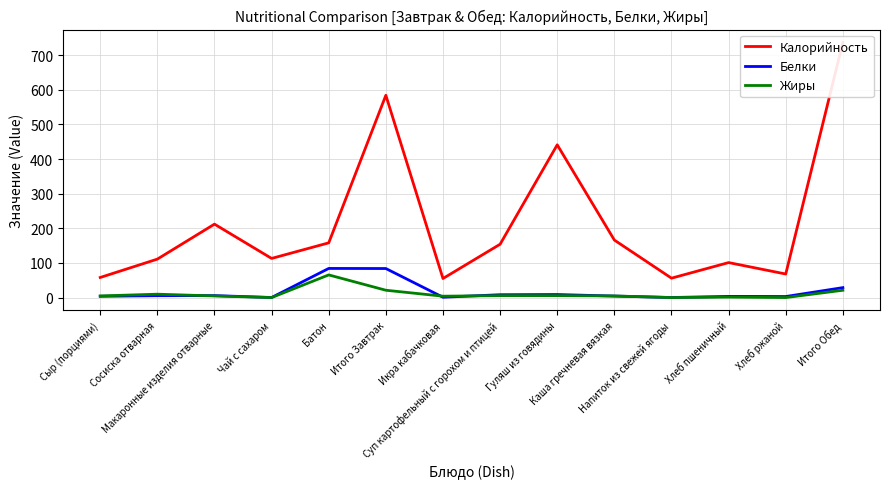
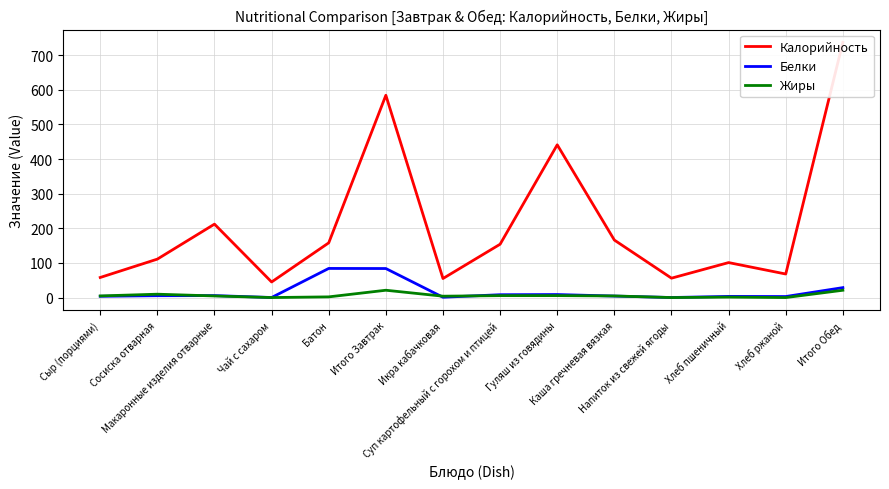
Калорийность, Чай с сахаром: 110 -> 50
Жиры, Батон: 70 -> 0
